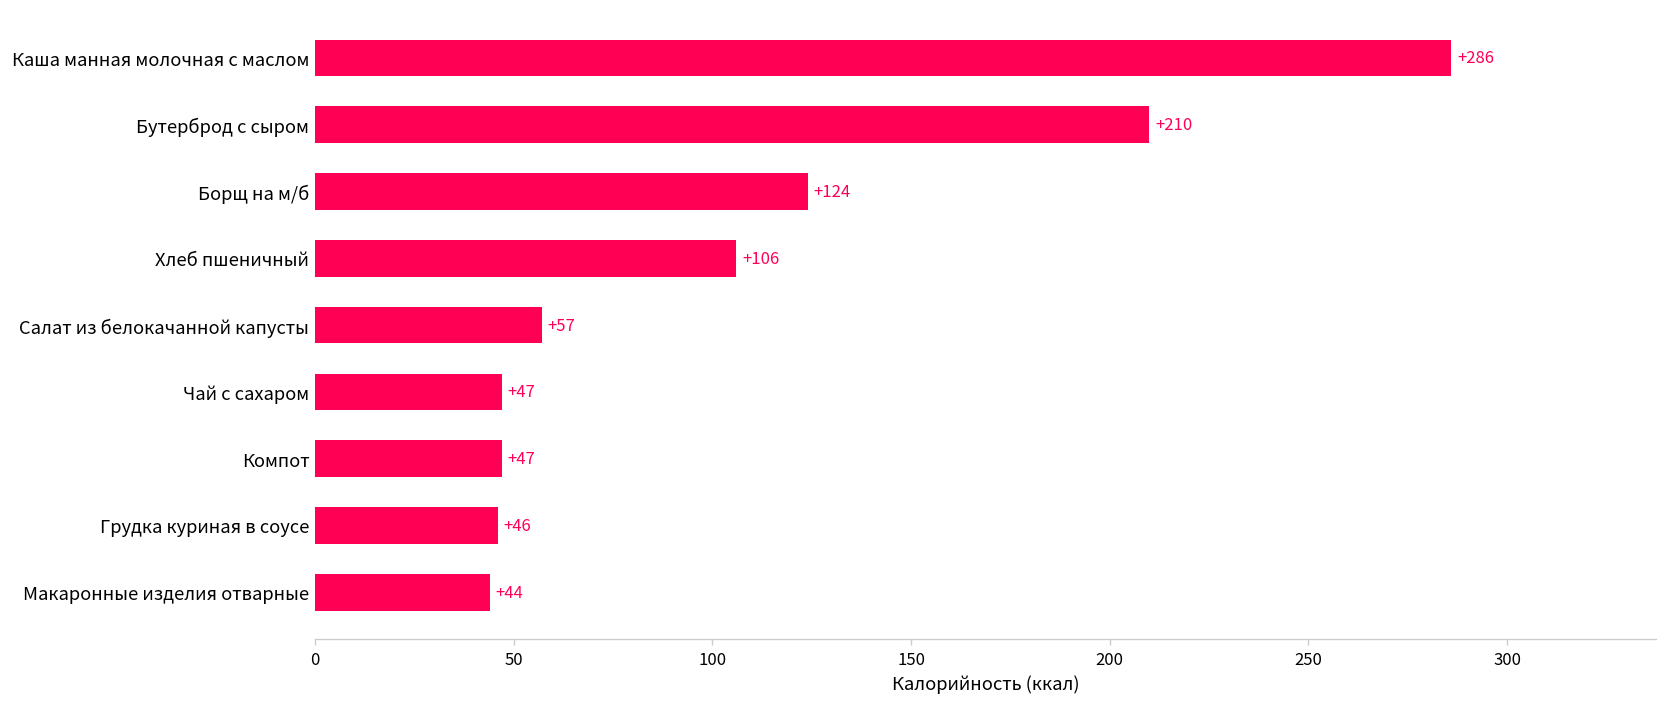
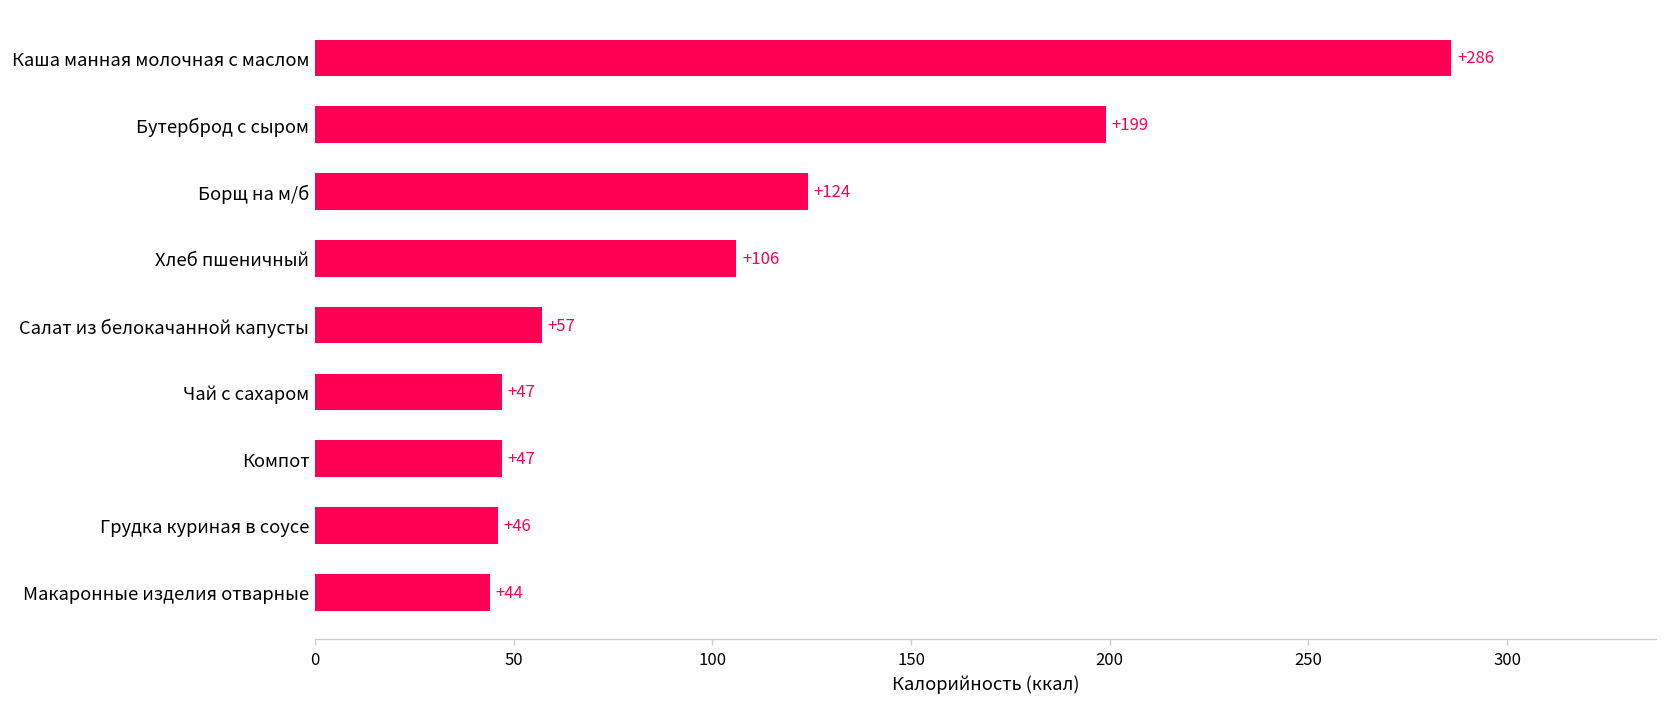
Бутерброд с сыром: +210 -> +199
